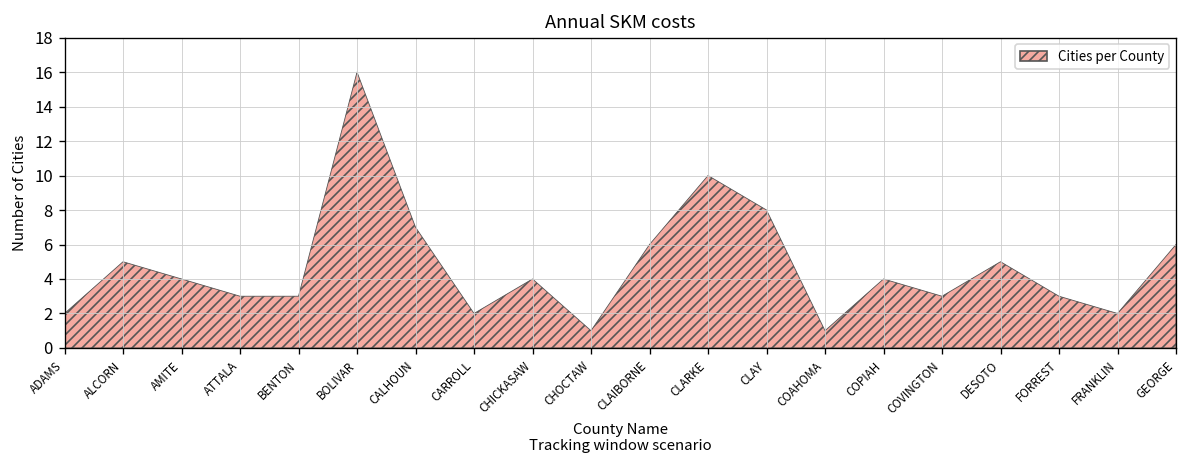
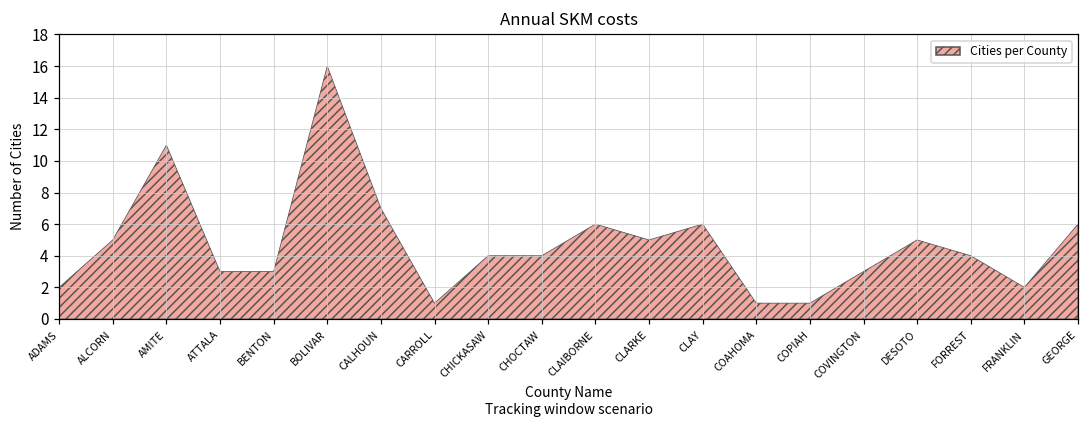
AMITE: 4 -> 11
CARROLL: 2 -> 1
CHOCTAW: 1 -> 4
CLARKE: 10 -> 5
CLAY: 8 -> 6
COPIAH: 4 -> 1
FORREST: 3 -> 4
